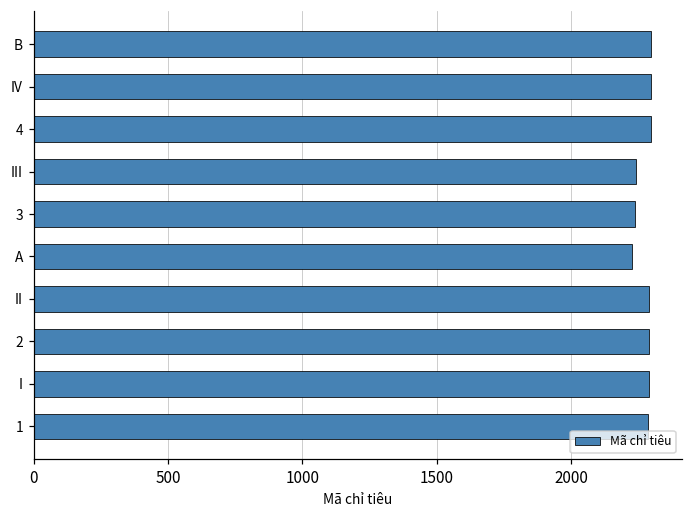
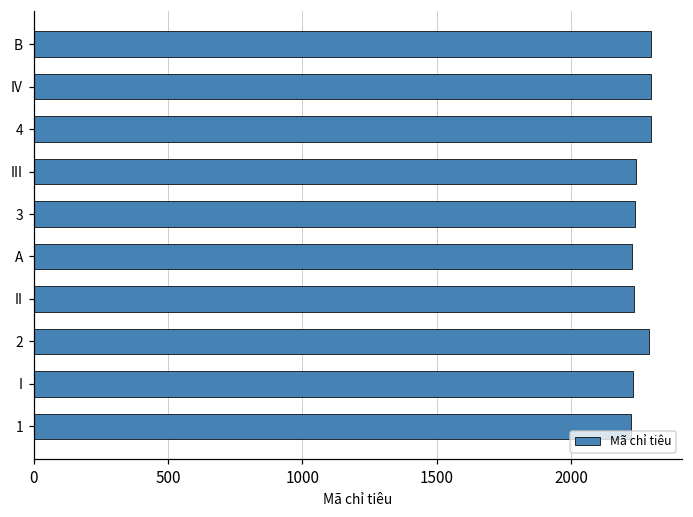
II: 2290 -> 2240
I: 2290 -> 2230
1: 2290 -> 2220
